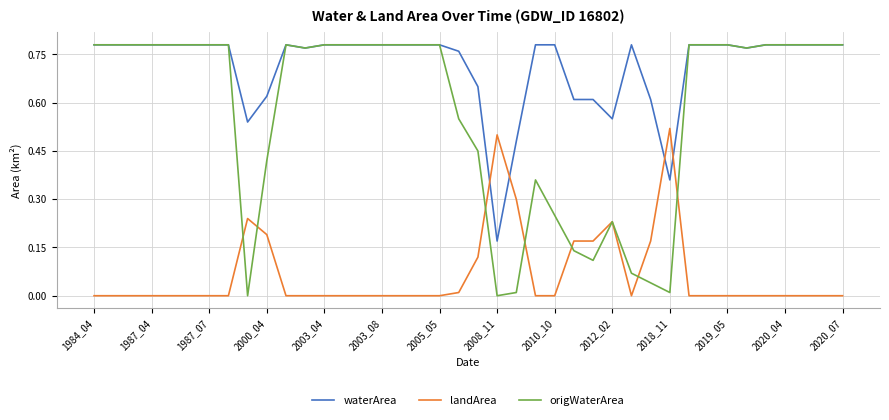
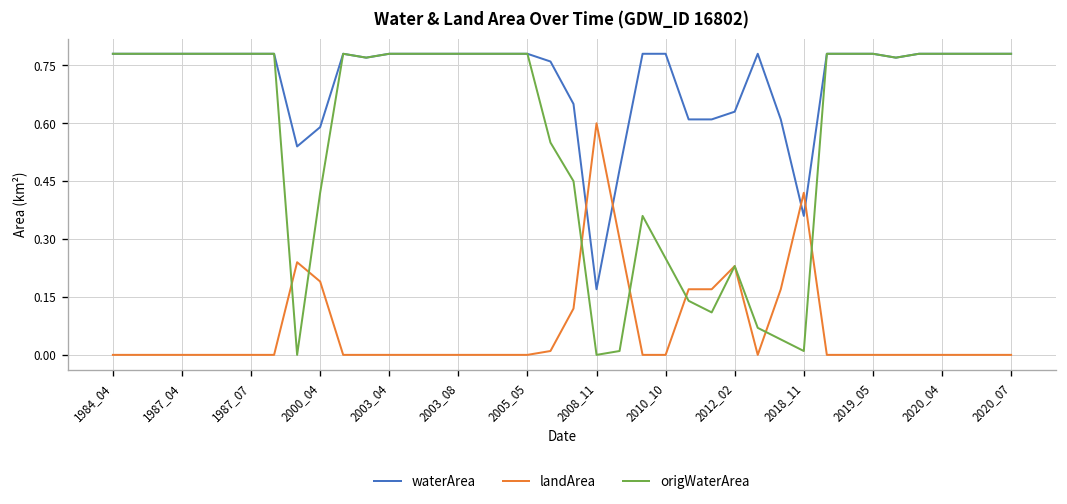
waterArea, 2000_04: 0.62 -> 0.59
landArea, 2008_11: 0.5 -> 0.6
waterArea, 2012_02: 0.55 -> 0.63
landArea, 2018_11: 0.52 -> 0.42
